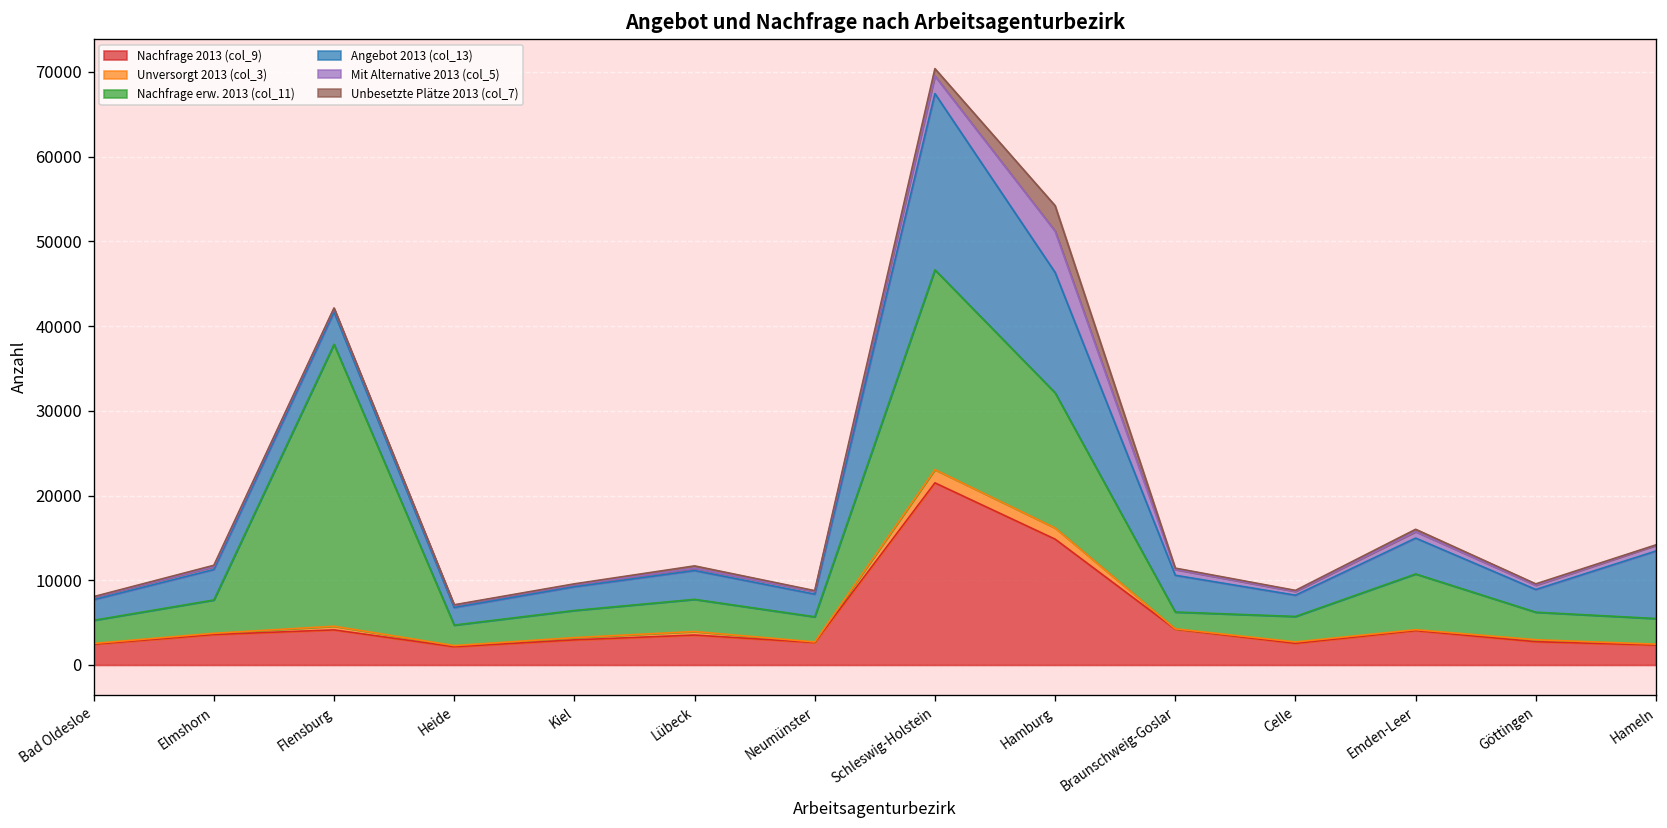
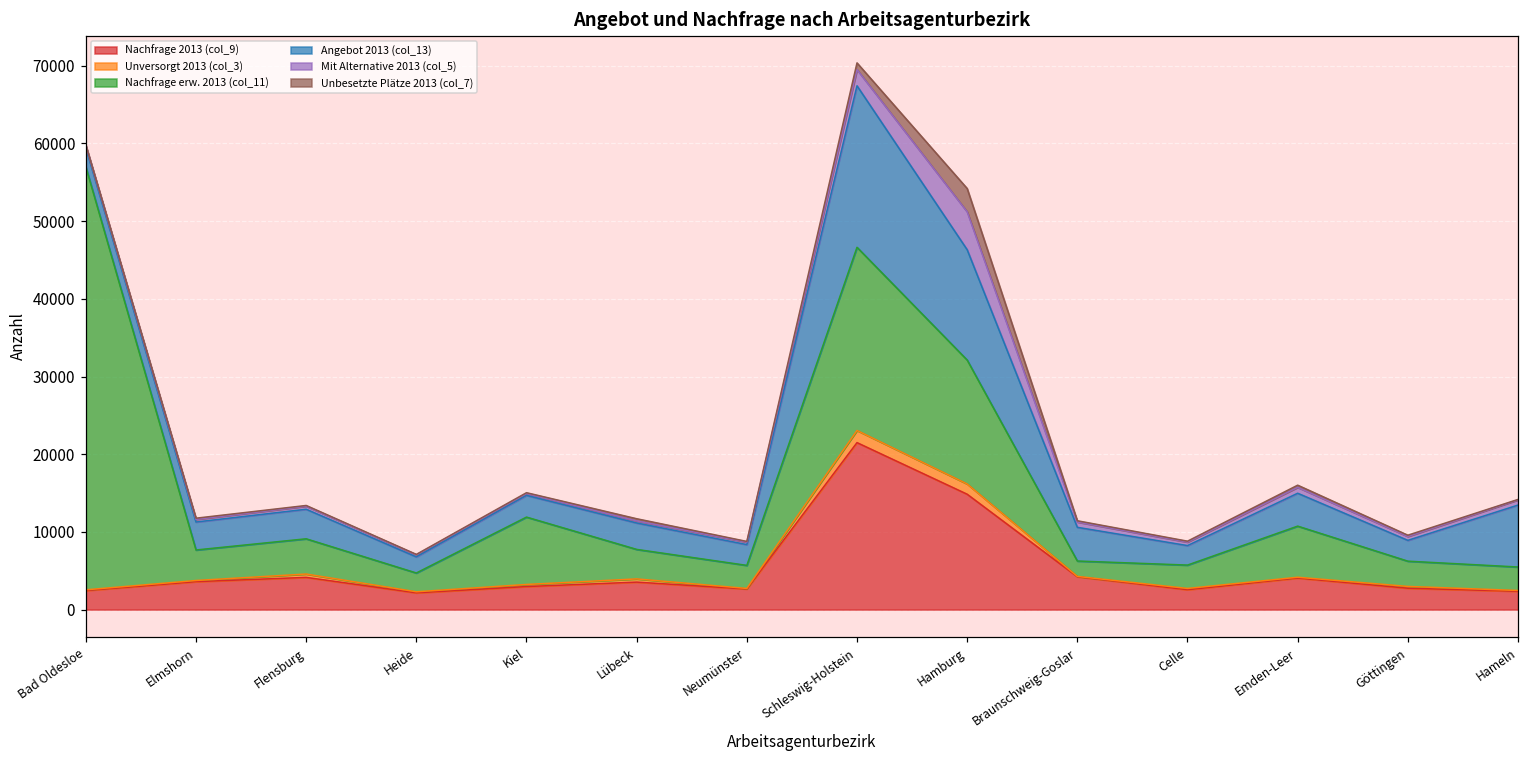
Nachfrage erw. 2013 (col_11), Bad Oldesloe: 3000 -> 54000
Nachfrage erw. 2013 (col_11), Flensburg: 33000 -> 5000
Nachfrage erw. 2013 (col_11), Kiel: 3000 -> 9000
